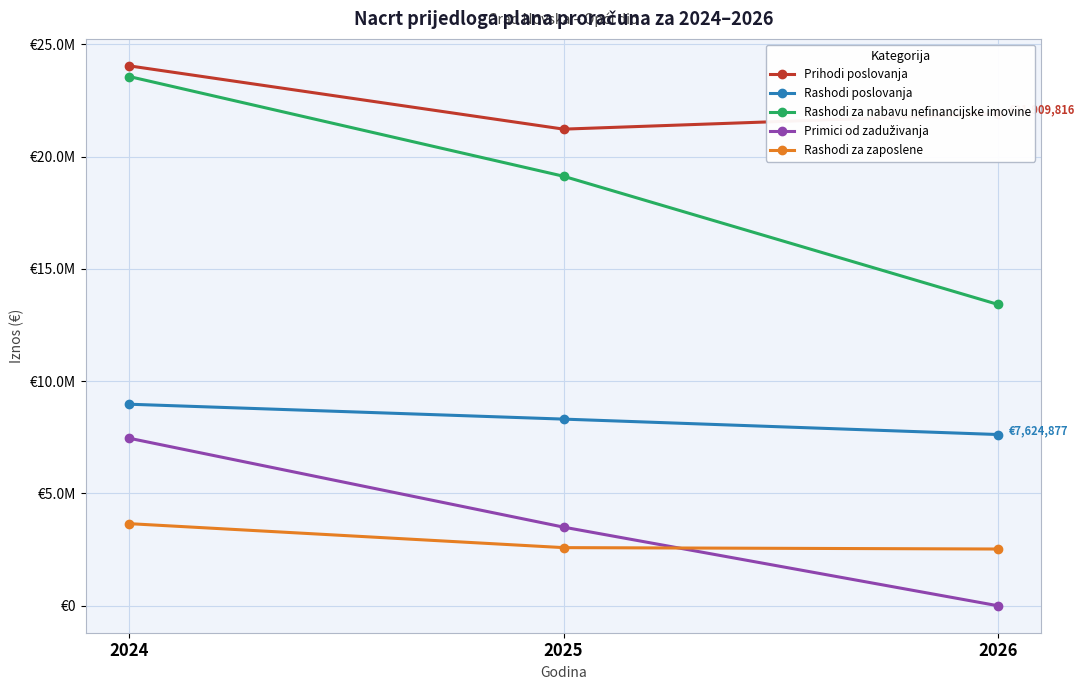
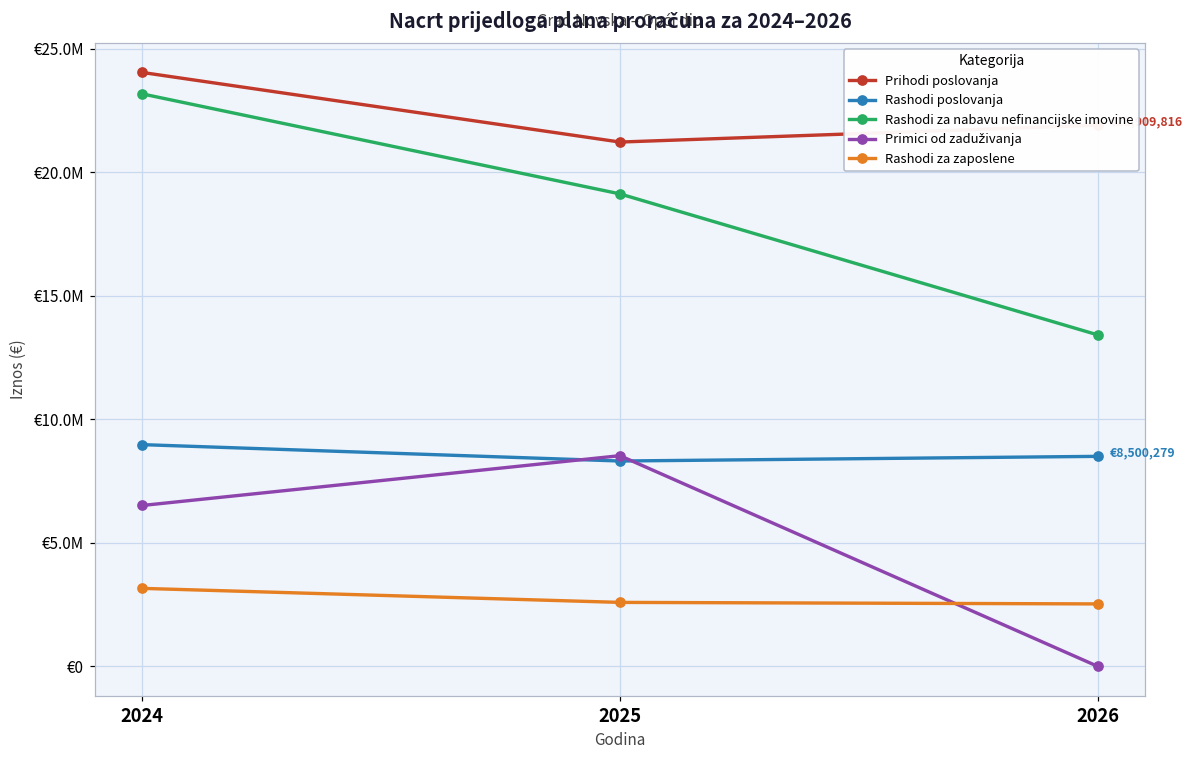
Rashodi za nabavu nefinancijske imovine, 2024: €23600000 -> €23200000
Primici od zaduživanja, 2024: €7500000 -> €6500000
Rashodi za zaposlene, 2024: €3700000 -> €3200000
Primici od zaduživanja, 2025: €3500000 -> €8500000
Rashodi poslovanja, 2026: €7,624,877 -> €8,500,279
